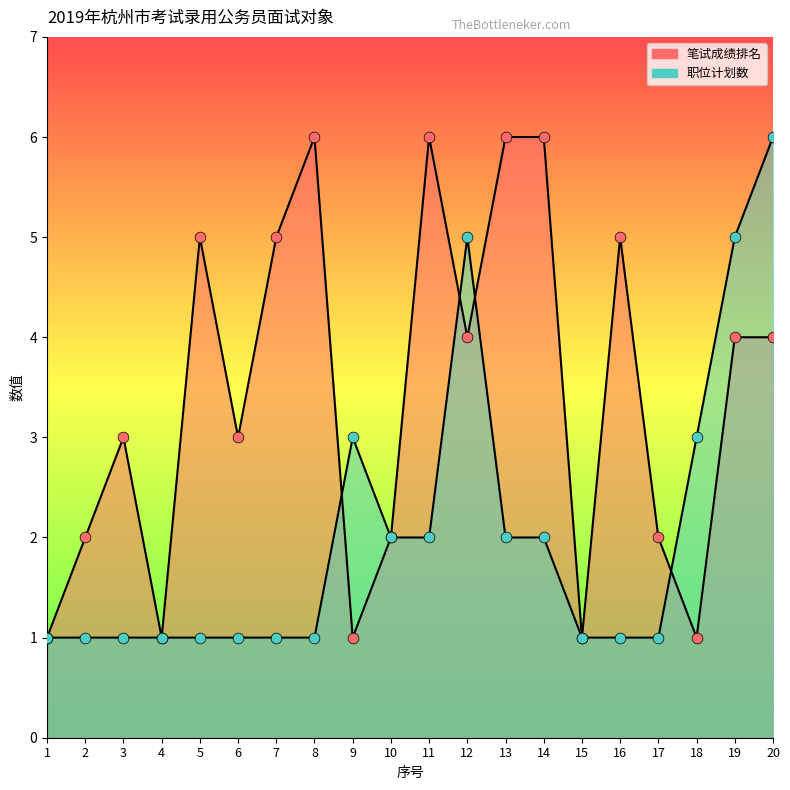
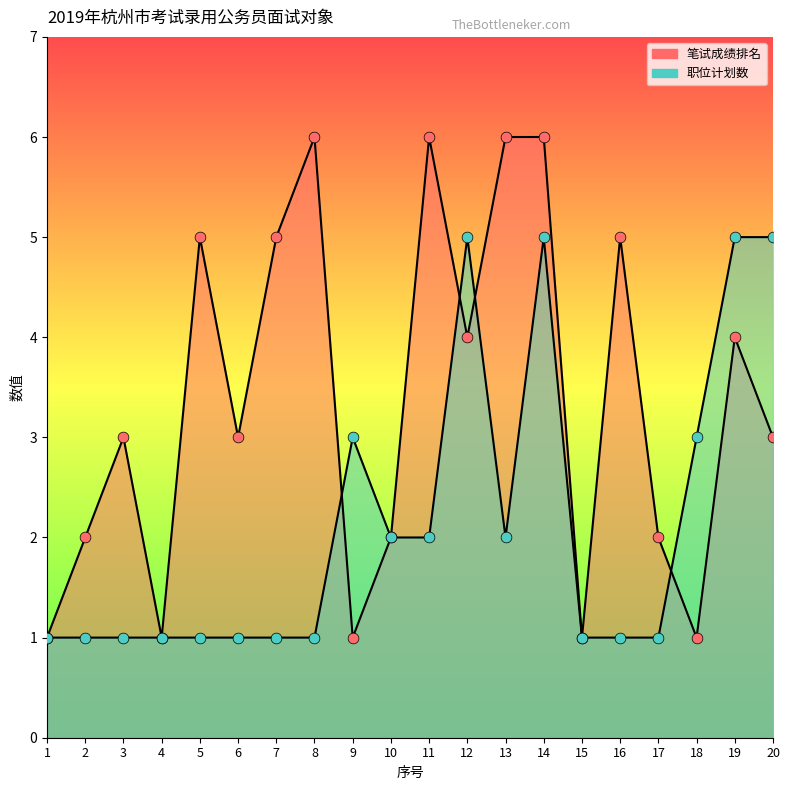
职位计划数, 14: 2 -> 5
笔试成绩排名, 20: 4 -> 3
职位计划数, 20: 6 -> 5
